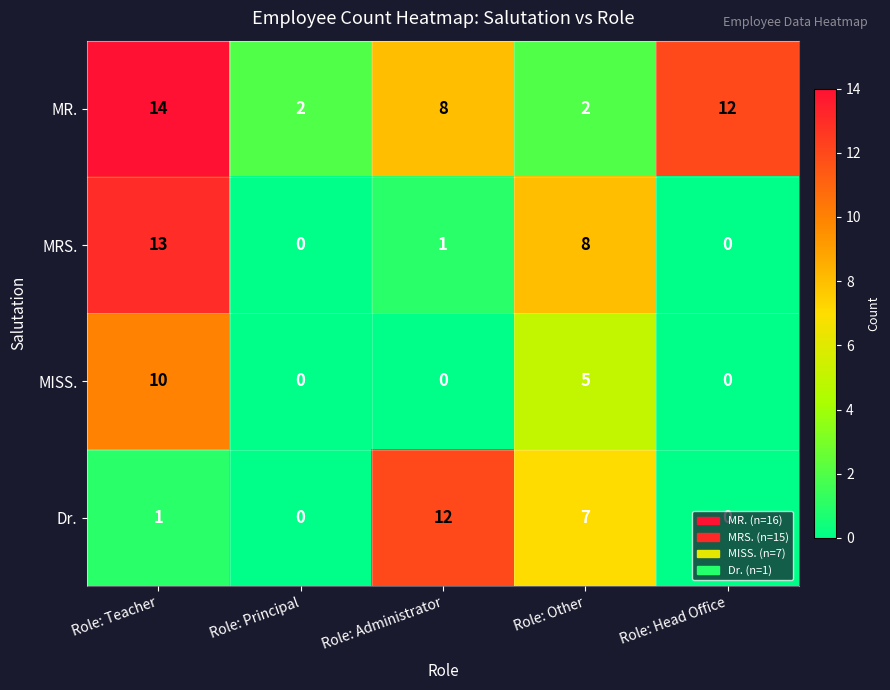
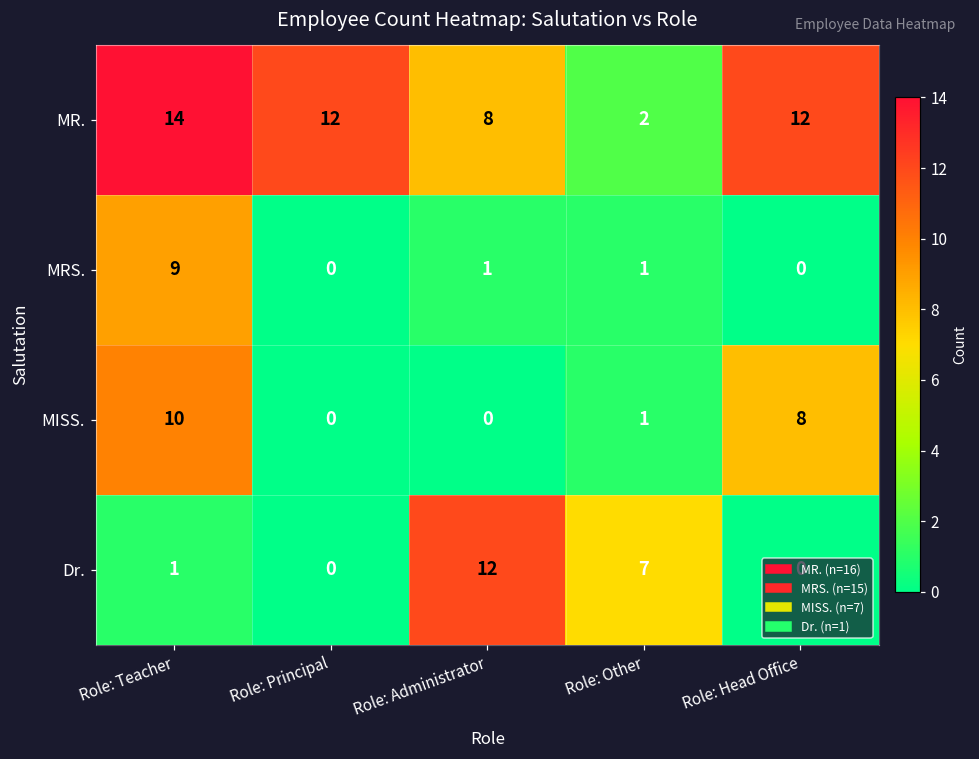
MR., Role: Principal: 2 -> 12
MRS., Role: Teacher: 13 -> 9
MRS., Role: Other: 8 -> 1
MISS., Role: Other: 5 -> 1
MISS., Role: Head Office: 0 -> 8
